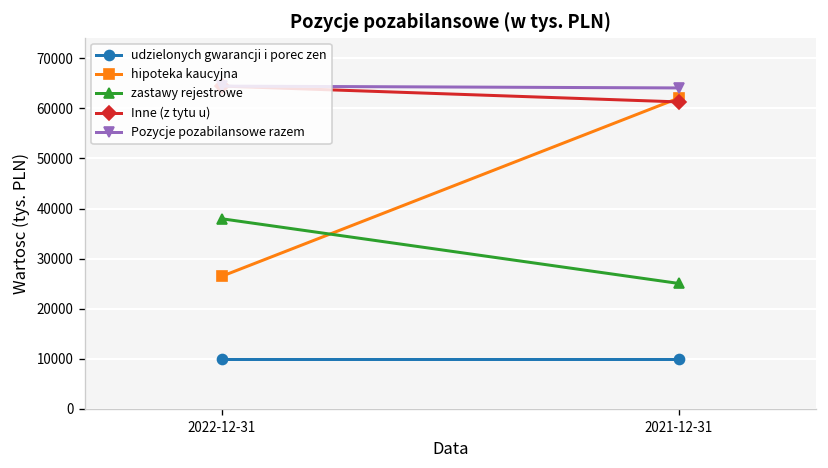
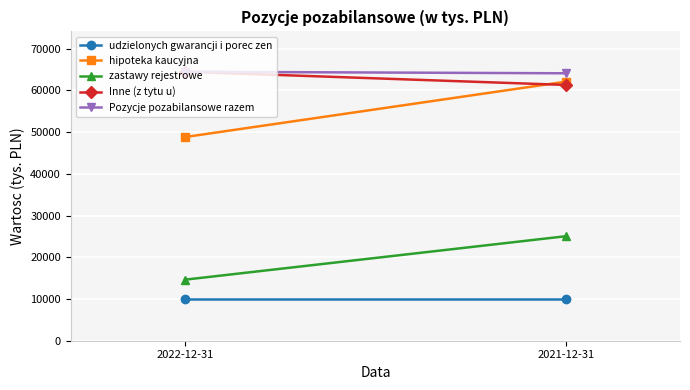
hipoteka kaucyjna, 2022-12-31: 27000 -> 49000
zastawy rejestrowe, 2022-12-31: 38000 -> 15000
